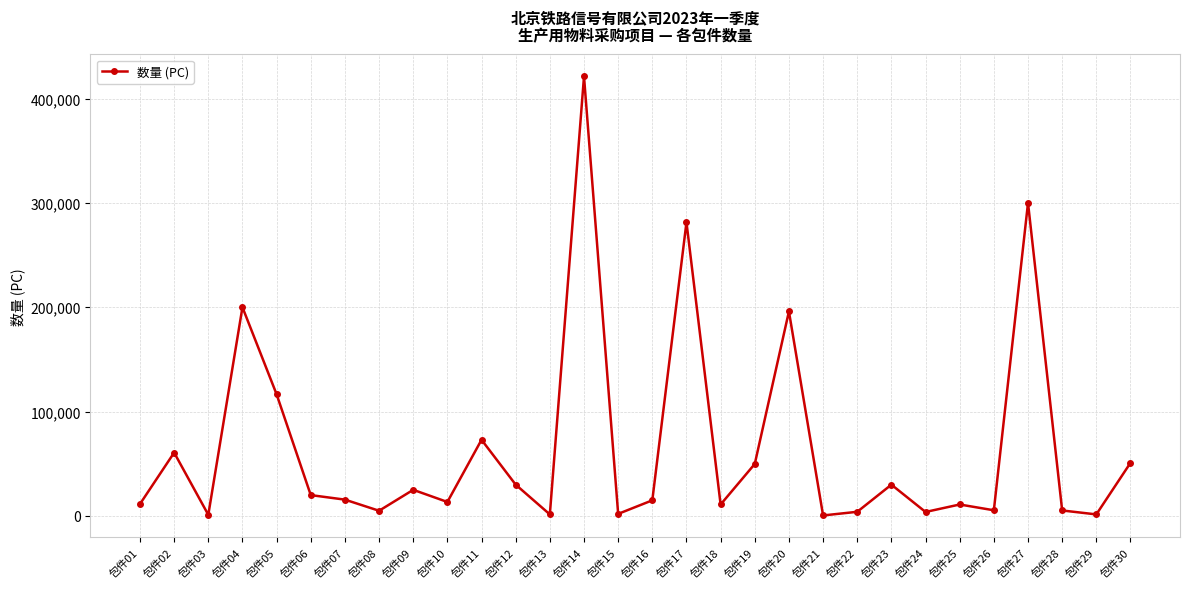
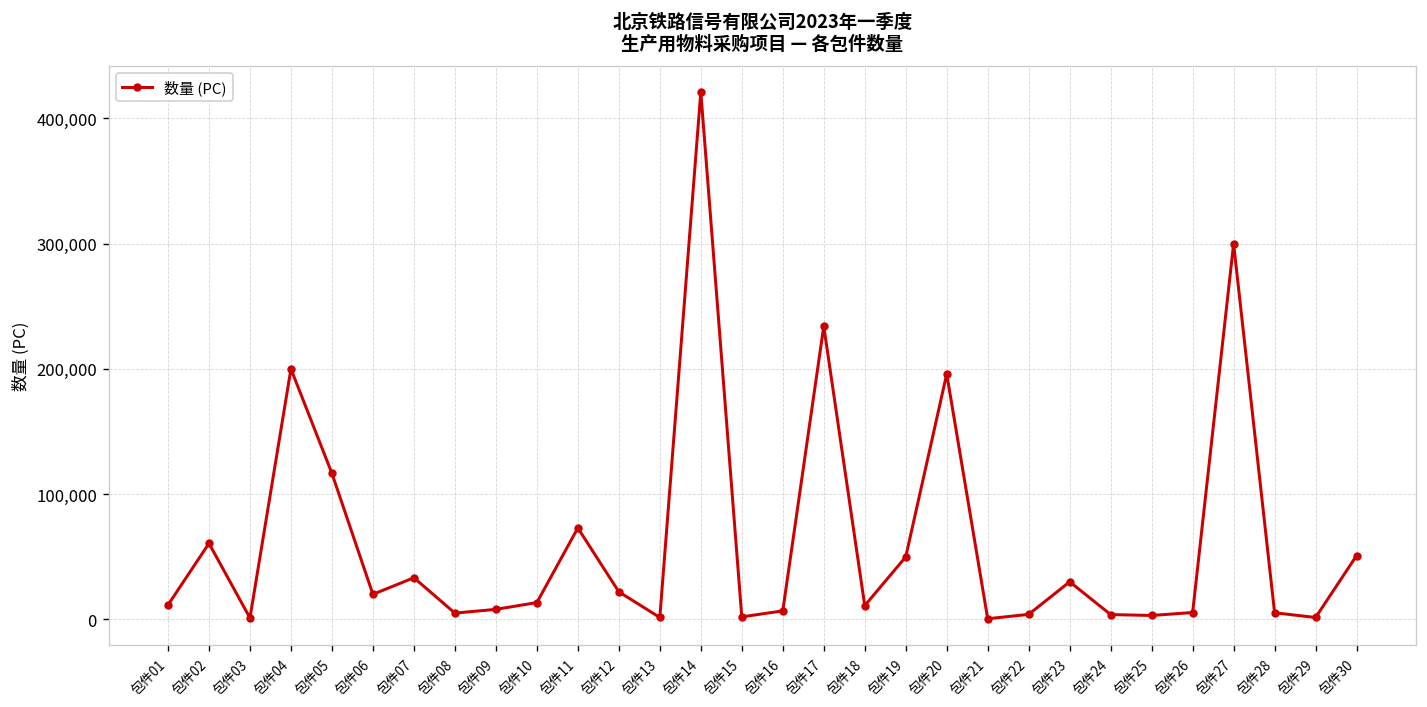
包件07: 16,000 -> 33,000
包件09: 25,000 -> 8,000
包件12: 30,000 -> 22,000
包件16: 15,000 -> 7,000
包件17: 281,000 -> 234,000
包件25: 11,000 -> 3,000
